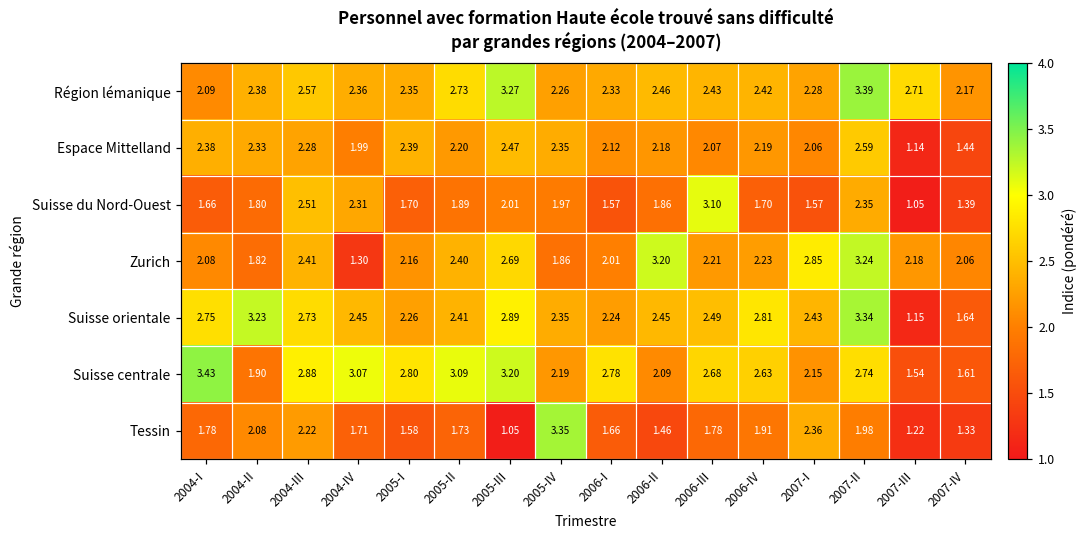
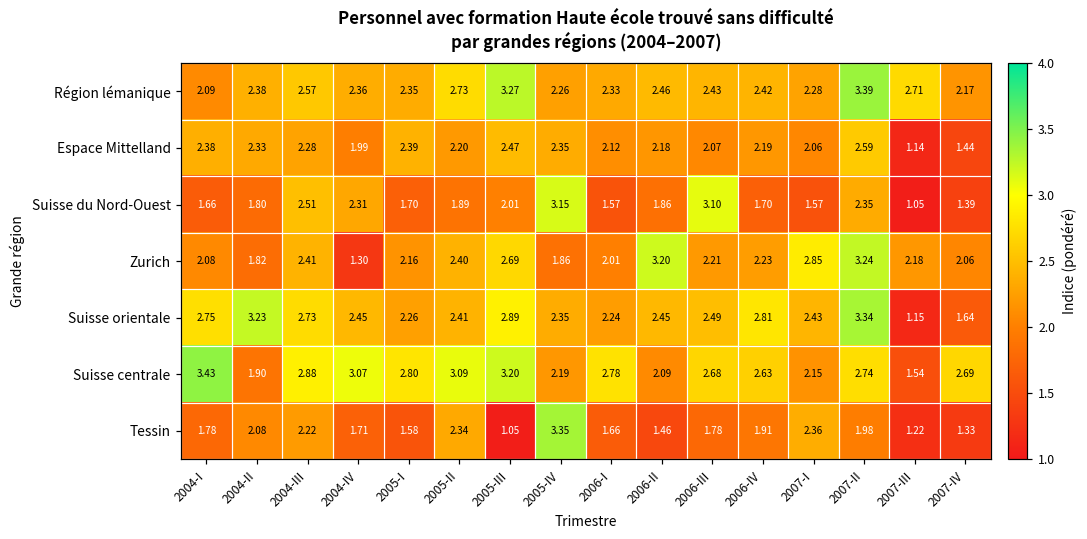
Suisse du Nord-Ouest, 2005-IV: 1.97 -> 3.15
Suisse centrale, 2007-IV: 1.61 -> 2.69
Tessin, 2005-II: 1.73 -> 2.34
